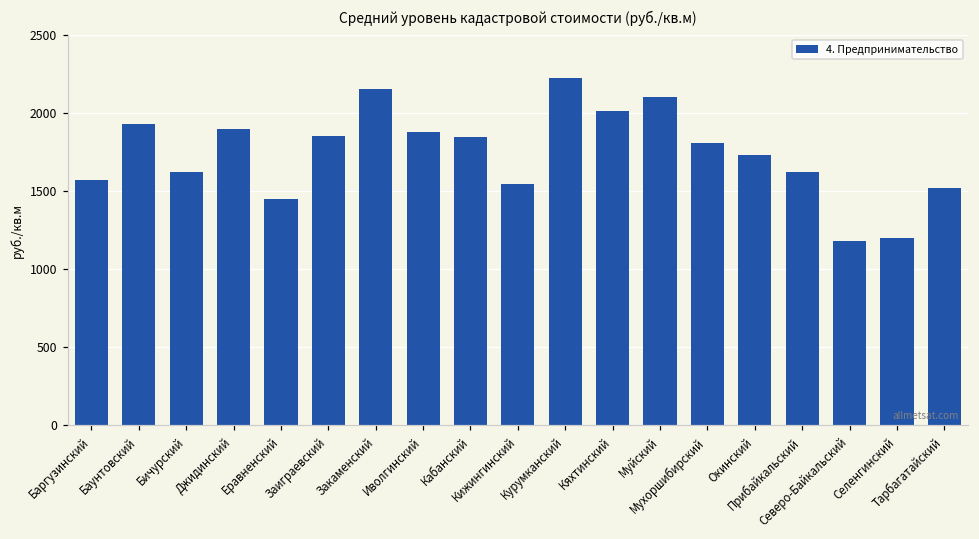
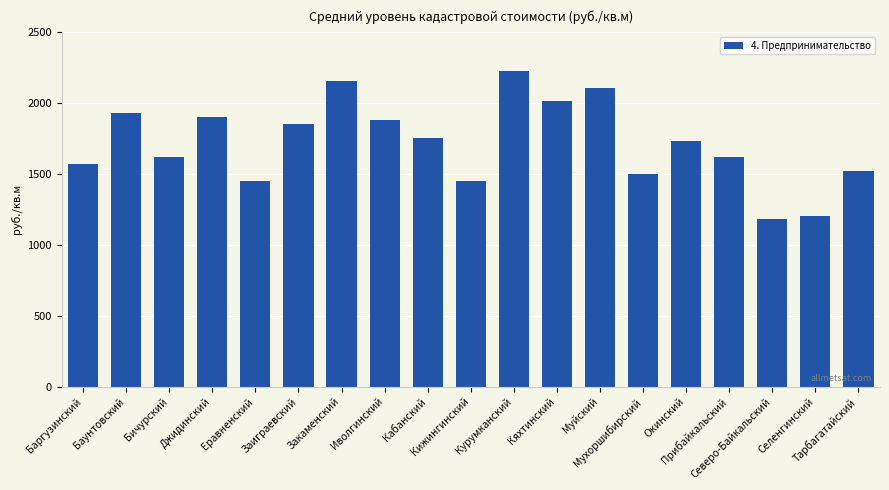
Кабанский: 1850 -> 1750
Кижингинский: 1540 -> 1450
Мухоршибирский: 1810 -> 1500
